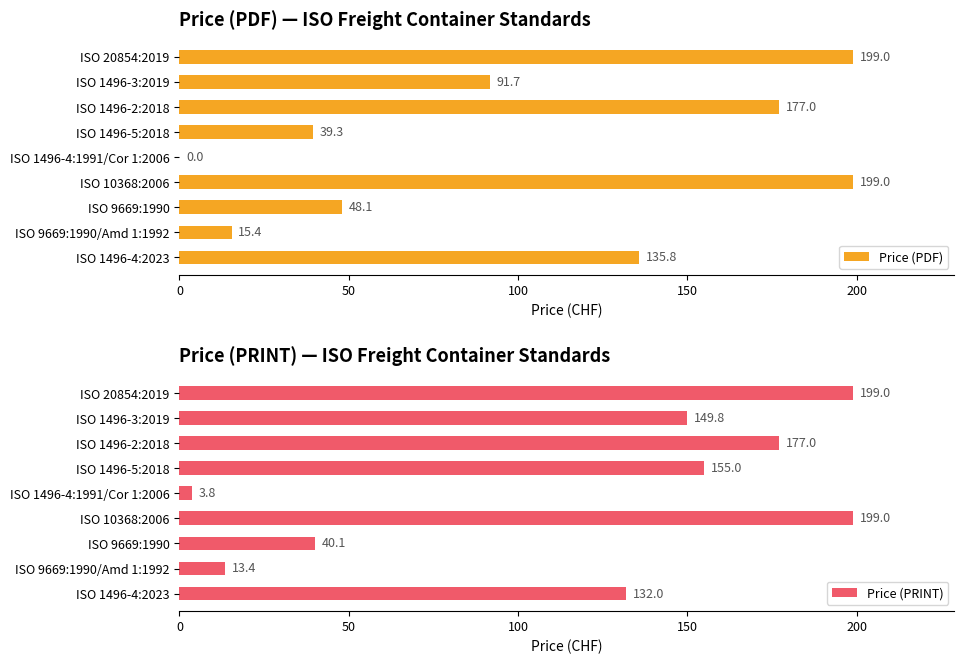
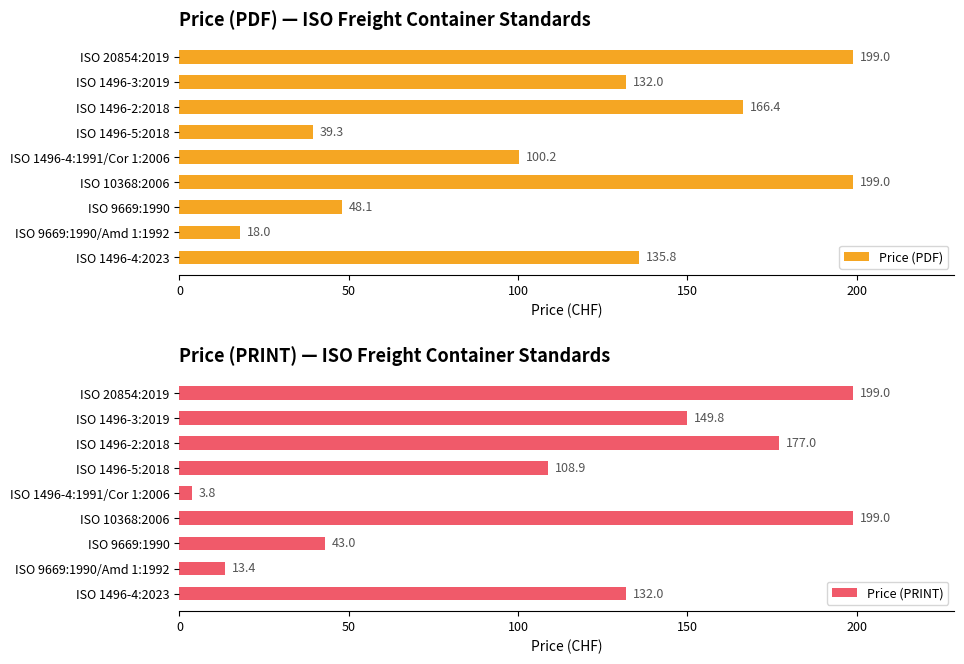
Price (PDF) — ISO Freight Container Standards, ISO 1496-3:2019: 91.7 -> 132.0
Price (PDF) — ISO Freight Container Standards, ISO 1496-2:2018: 177.0 -> 166.4
Price (PDF) — ISO Freight Container Standards, ISO 1496-4:1991/Cor 1:2006: 0.0 -> 100.2
Price (PDF) — ISO Freight Container Standards, ISO 9669:1990/Amd 1:1992: 15.4 -> 18.0
Price (PRINT) — ISO Freight Container Standards, ISO 1496-5:2018: 155.0 -> 108.9
Price (PRINT) — ISO Freight Container Standards, ISO 9669:1990: 40.1 -> 43.0
